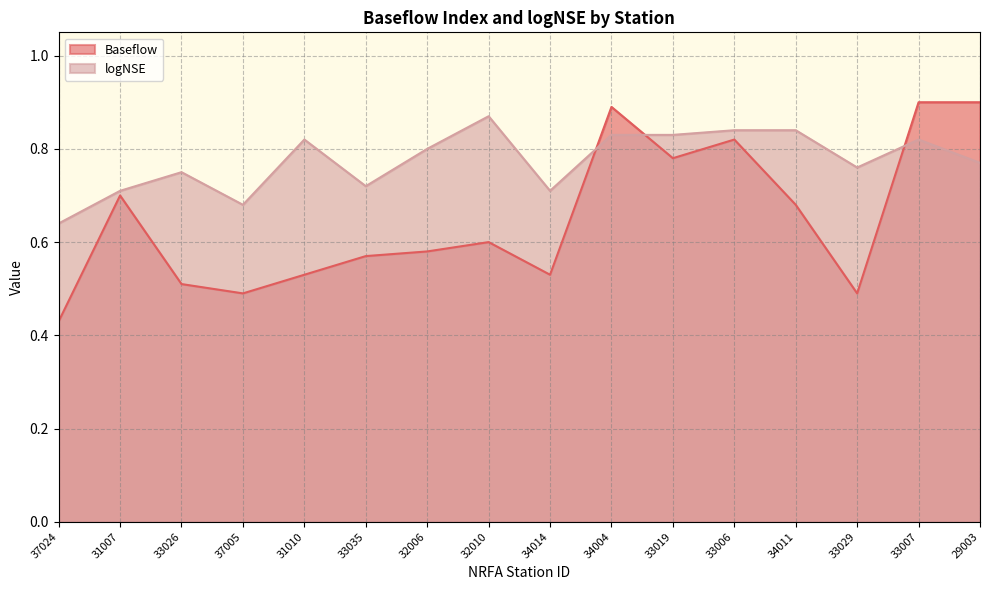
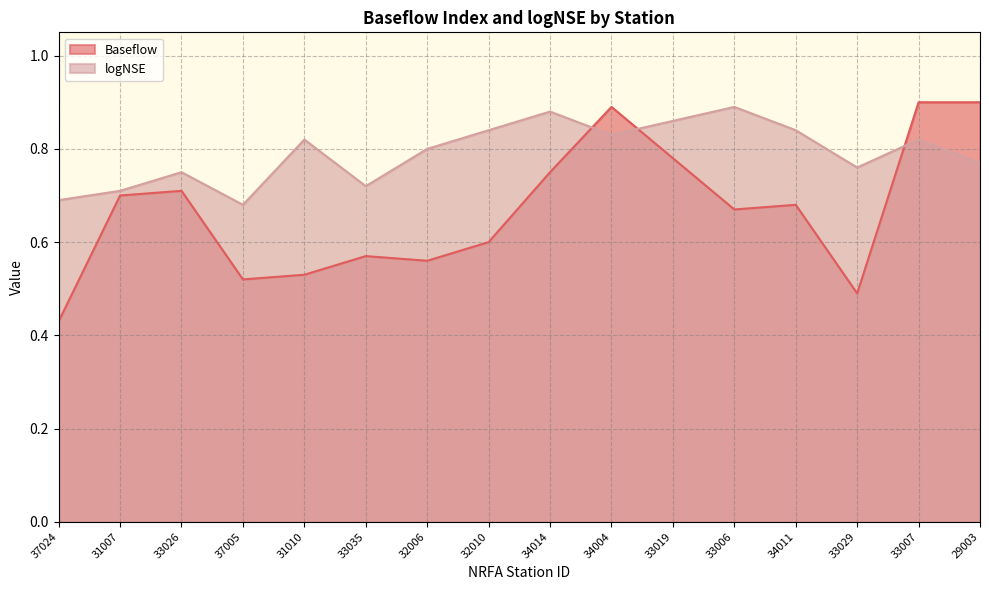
logNSE, 37024: 0.64 -> 0.69
Baseflow, 33026: 0.51 -> 0.71
Baseflow, 37005: 0.49 -> 0.52
Baseflow, 32006: 0.58 -> 0.56
logNSE, 32010: 0.87 -> 0.84
Baseflow, 34014: 0.53 -> 0.75
logNSE, 34014: 0.71 -> 0.88
logNSE, 33019: 0.83 -> 0.86
Baseflow, 33006: 0.82 -> 0.67
logNSE, 33006: 0.84 -> 0.89
